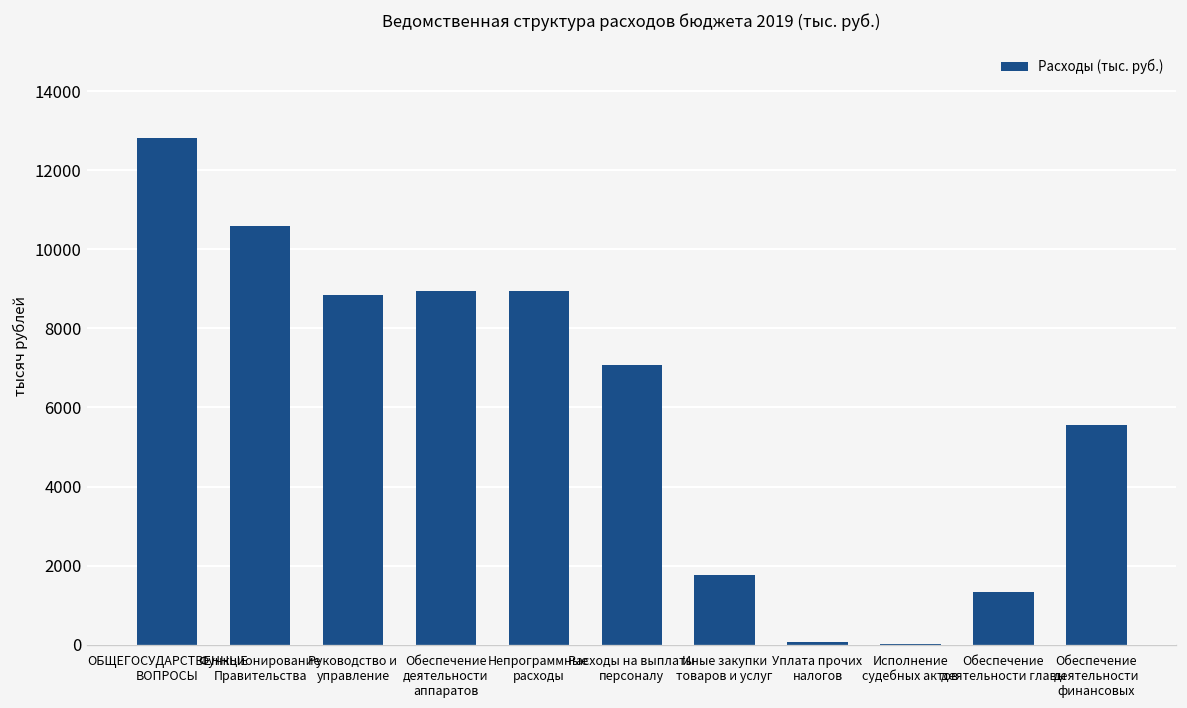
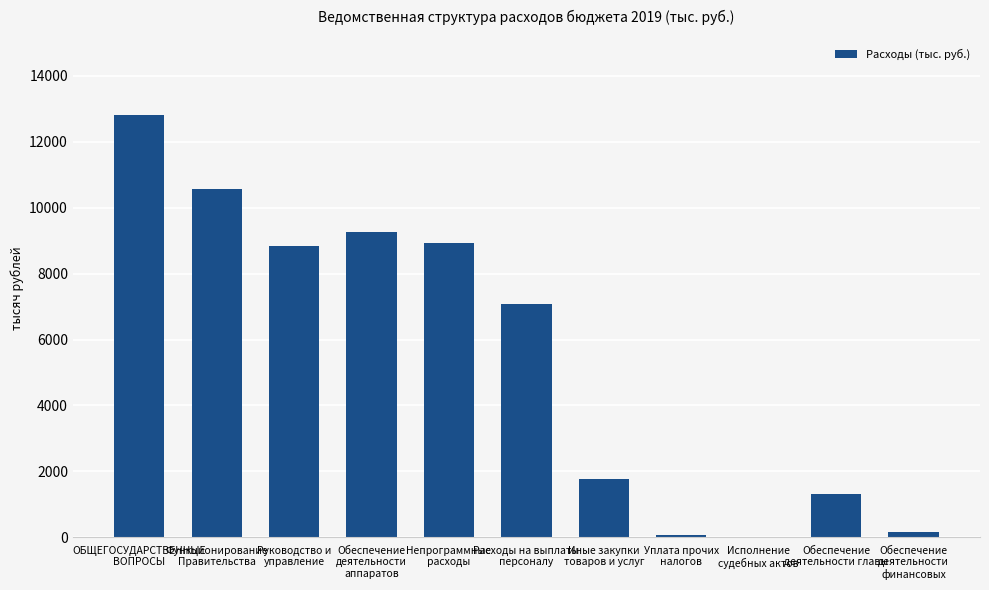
Обеспечение деятельности аппаратов: 8900 -> 9300
Обеспечение деятельности финансовых: 5600 -> 200
